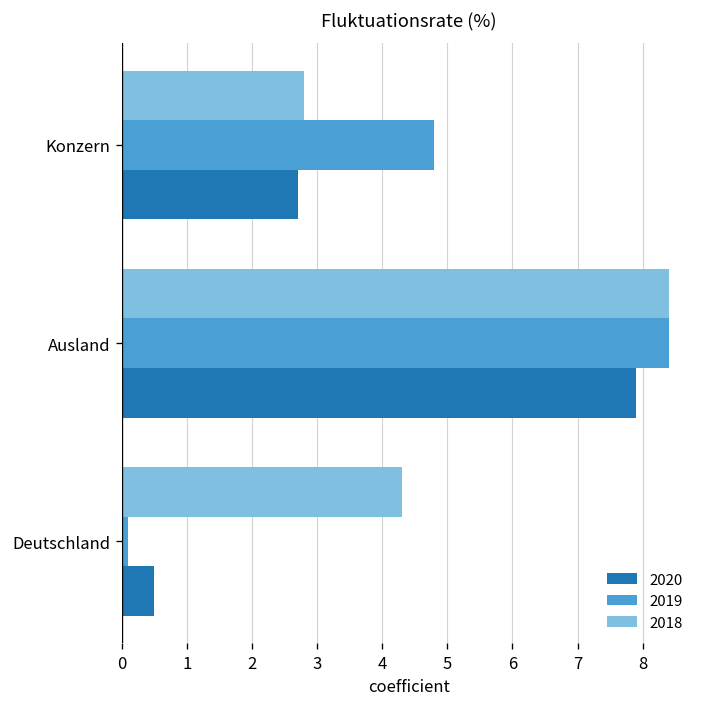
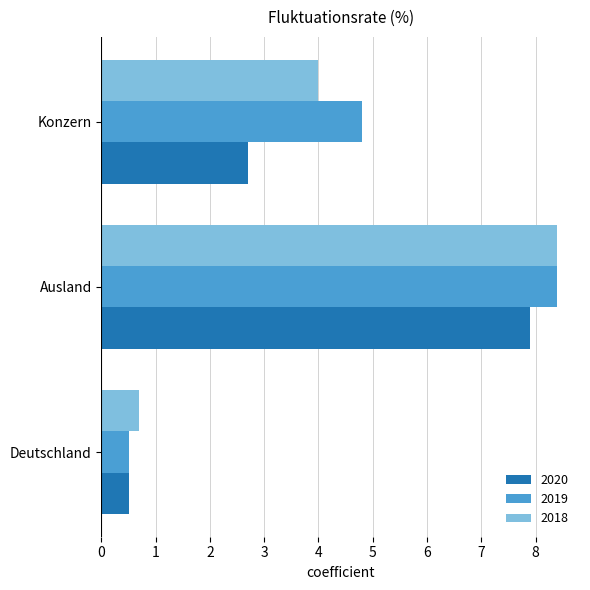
2018, Konzern: 2.8 -> 4.0
2018, Deutschland: 4.3 -> 0.7
2019, Deutschland: 0.1 -> 0.5
